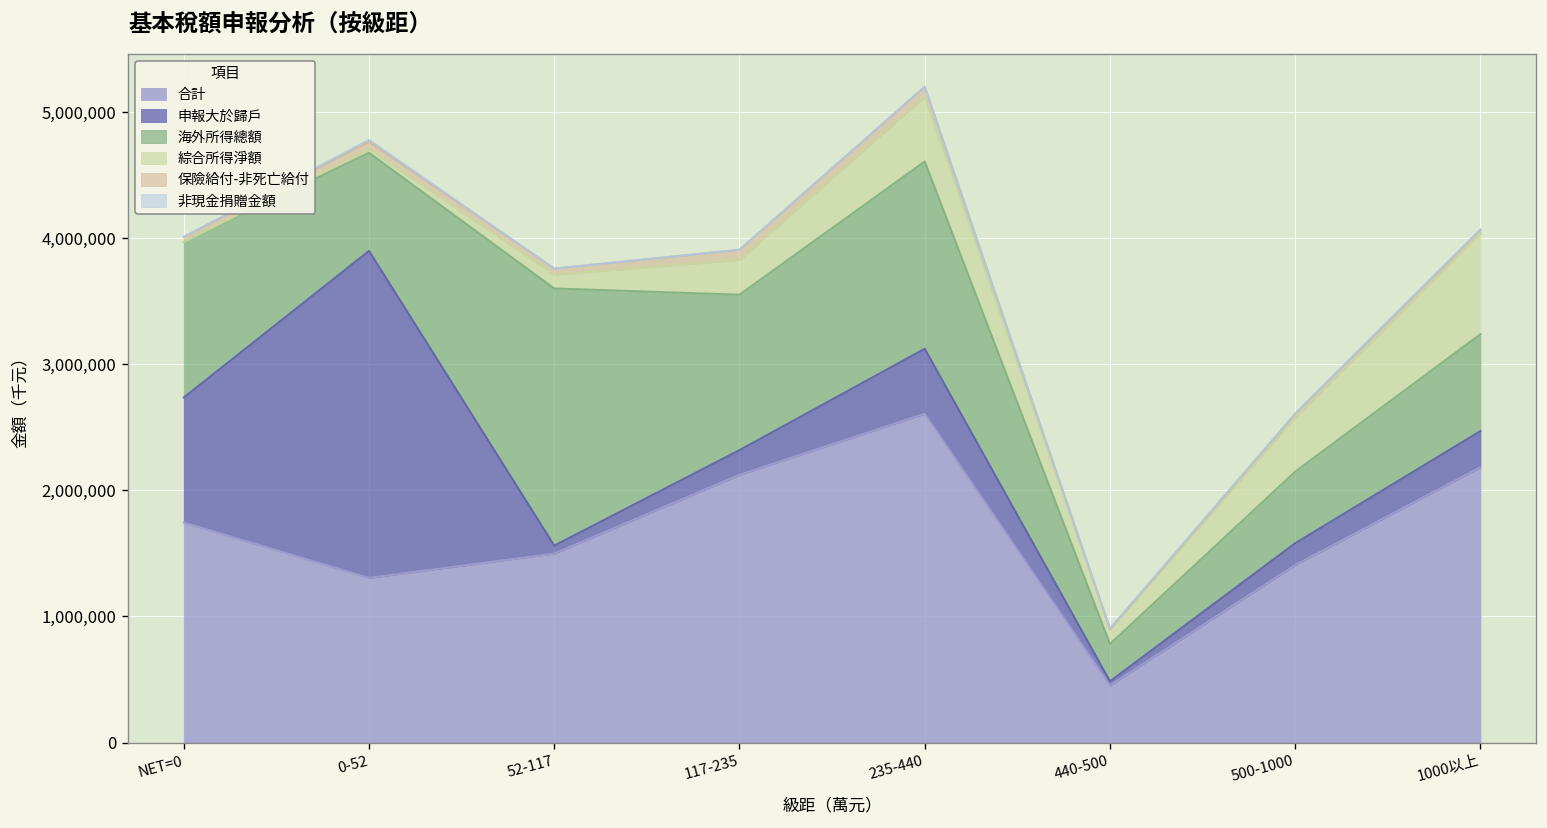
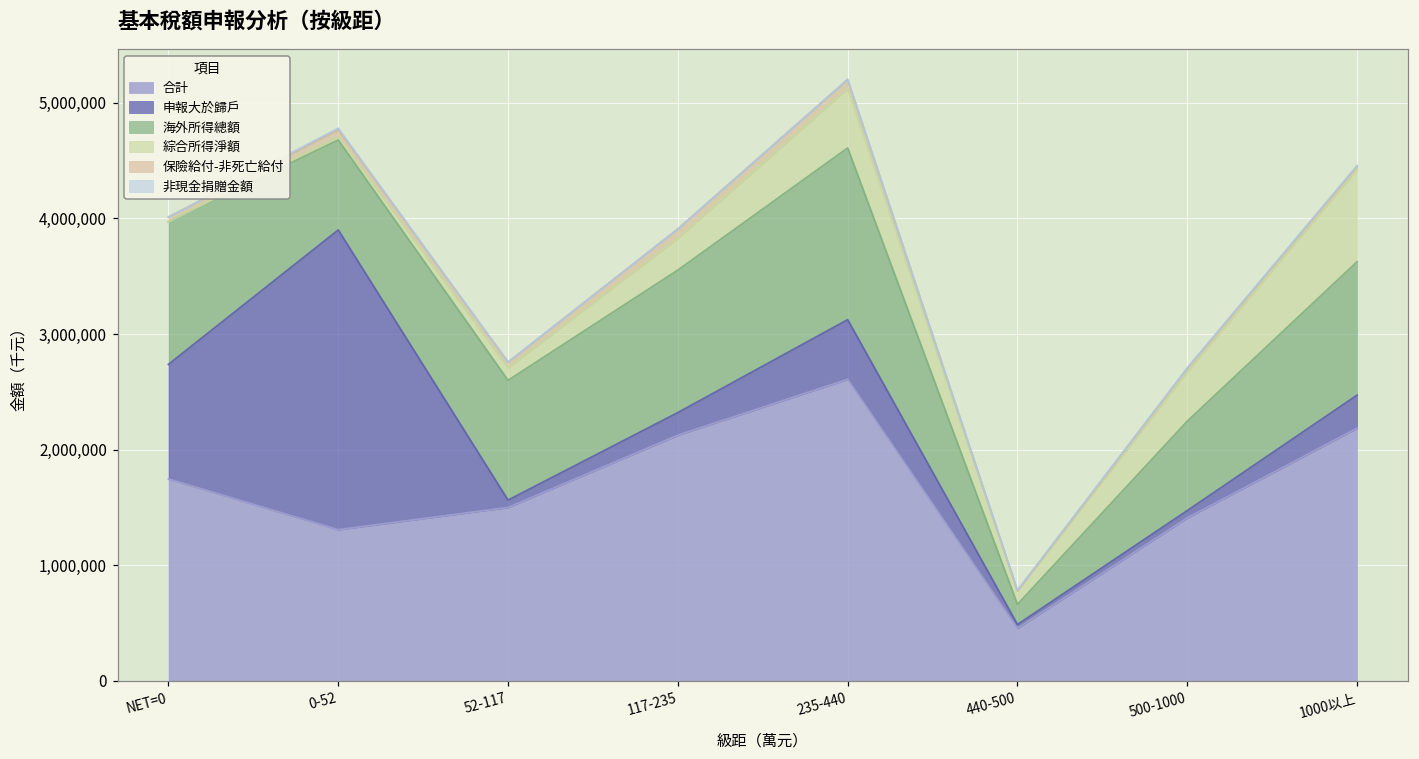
海外所得總額, 52-117: 2,040,000 -> 1,040,000
海外所得總額, 440-500: 300,000 -> 170,000
申報大於歸戶, 500-1000: 170,000 -> 60,000
海外所得總額, 500-1000: 570,000 -> 770,000
海外所得總額, 1000以上: 770,000 -> 1,150,000
